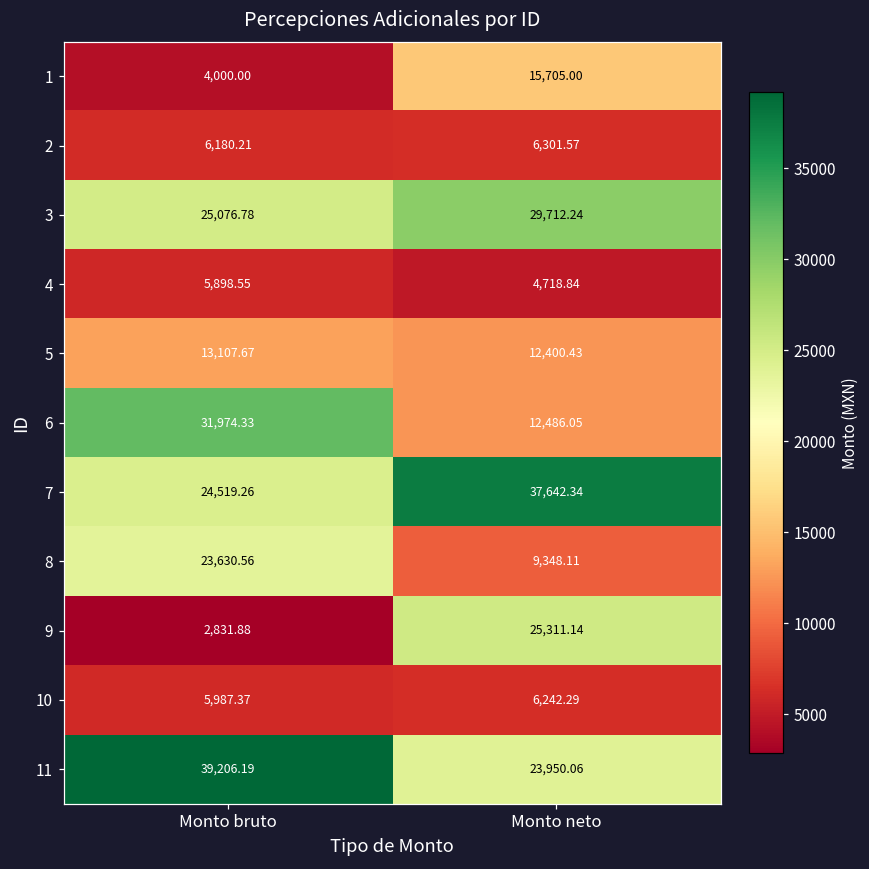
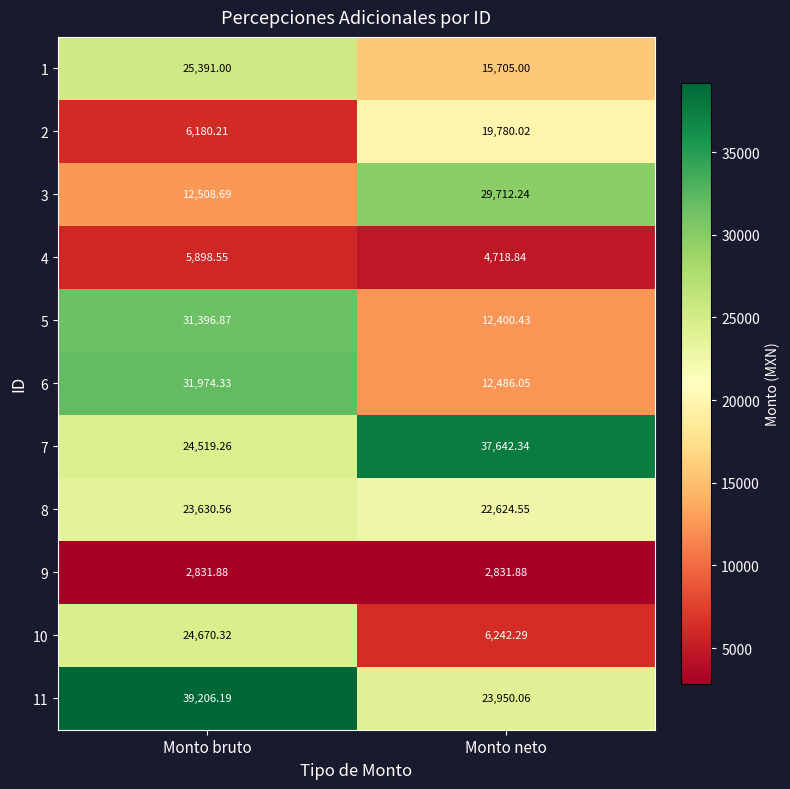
1, Monto bruto: 4,000.00 -> 25,391.00
2, Monto neto: 6,301.57 -> 19,780.02
3, Monto bruto: 25,076.78 -> 12,508.69
5, Monto bruto: 13,107.67 -> 31,396.87
8, Monto neto: 9,348.11 -> 22,624.55
9, Monto neto: 25,311.14 -> 2,831.88
10, Monto bruto: 5,987.37 -> 24,670.32
